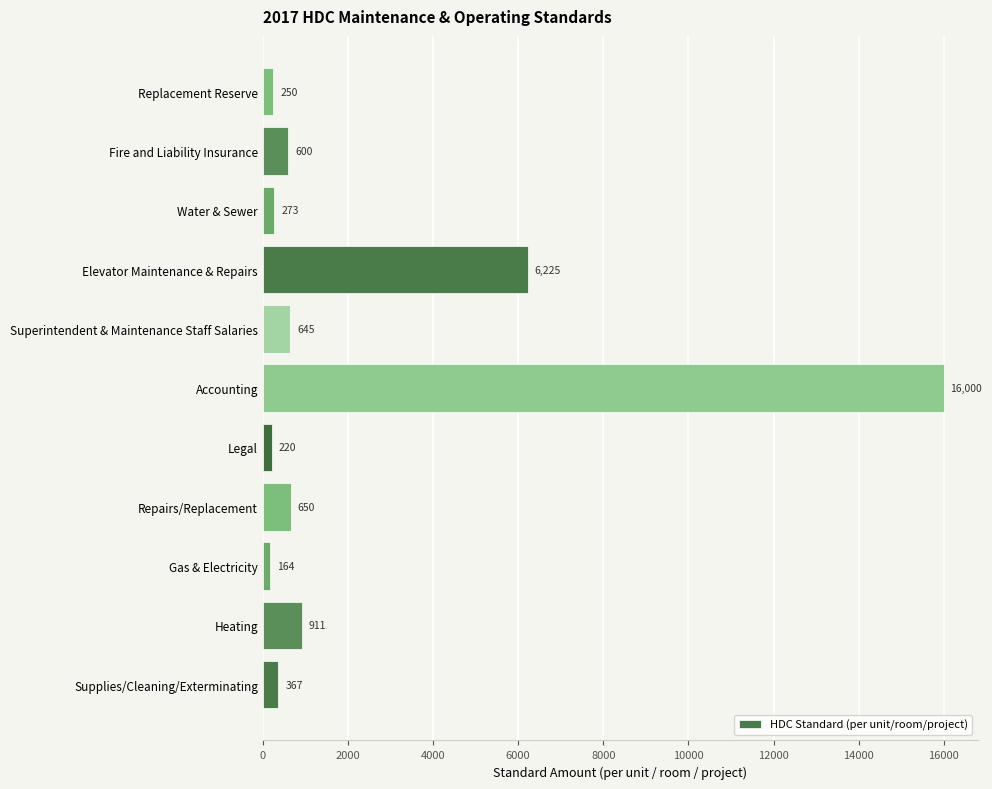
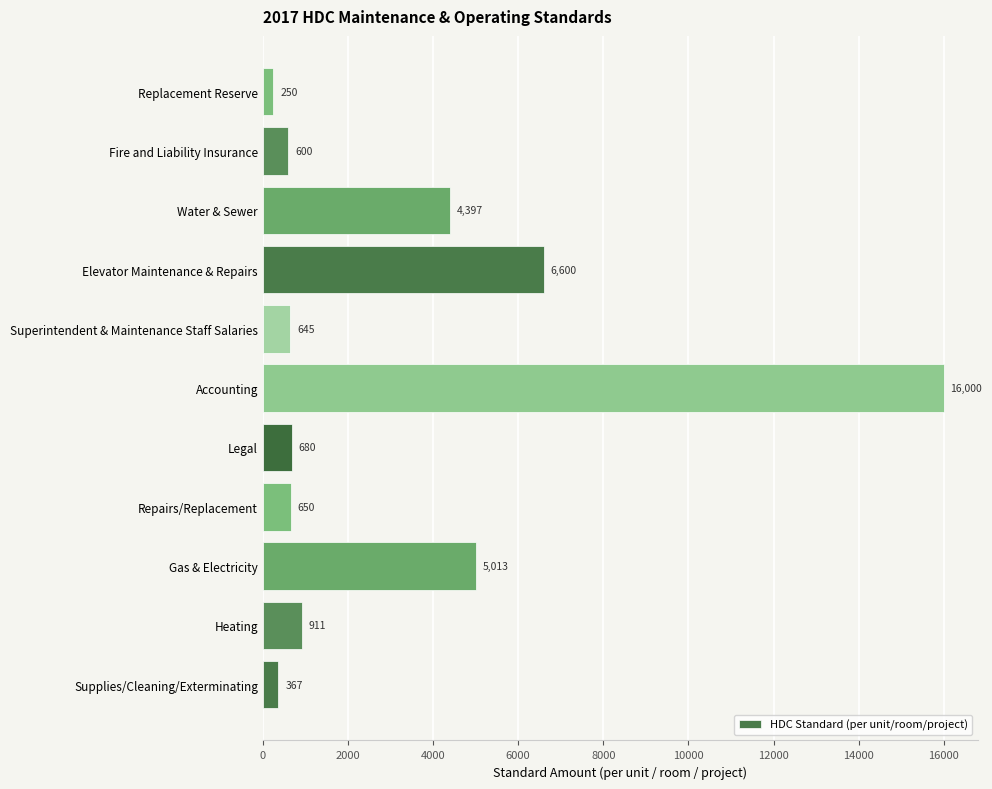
Water & Sewer: 273 -> 4,397
Elevator Maintenance & Repairs: 6,225 -> 6,600
Legal: 220 -> 680
Gas & Electricity: 164 -> 5,013
